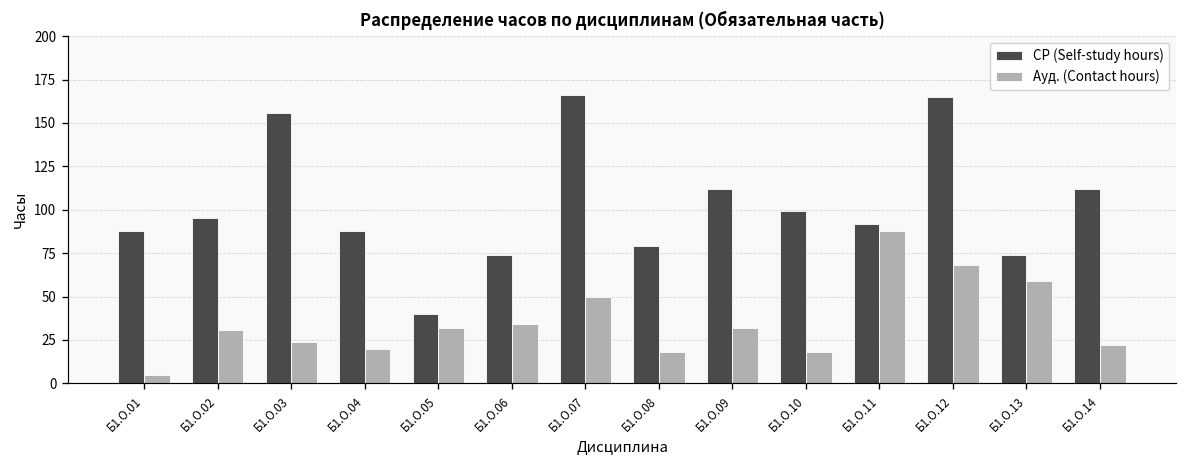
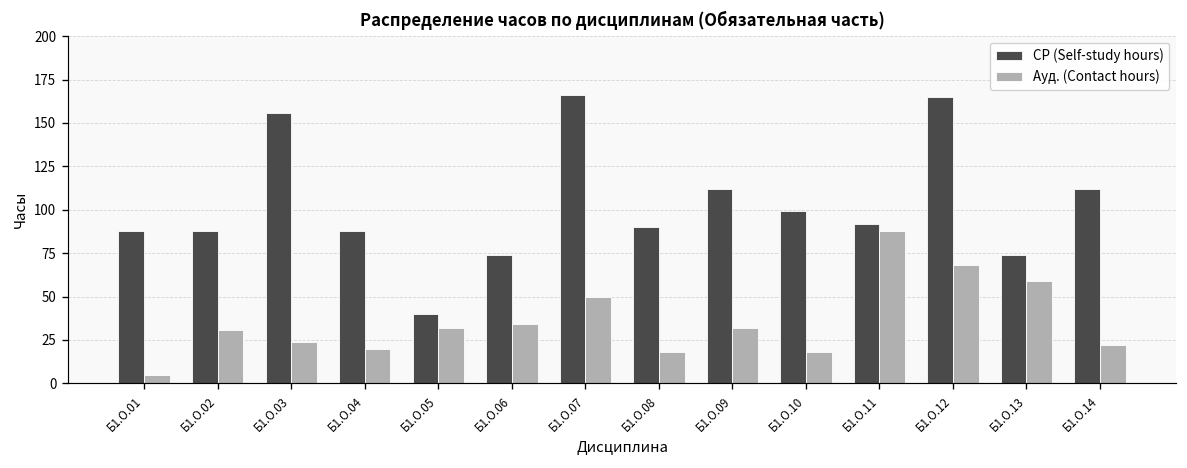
СР (Self-study hours), Б1.О.02: 95 -> 88
СР (Self-study hours), Б1.О.08: 79 -> 90
